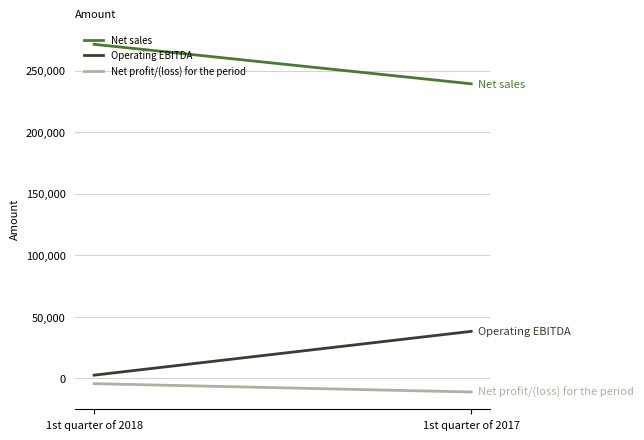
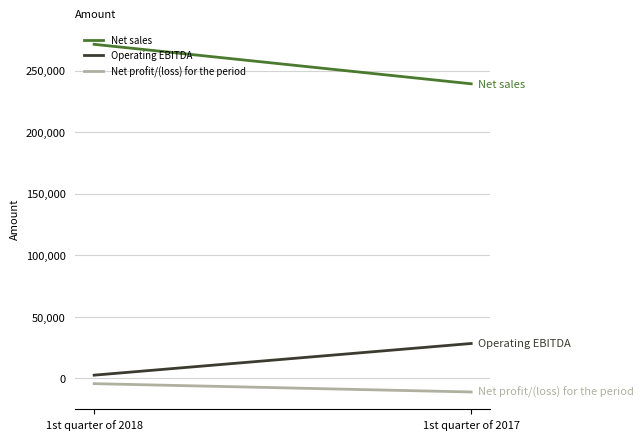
Operating EBITDA, 1st quarter of 2017: 38,000 -> 28,000
